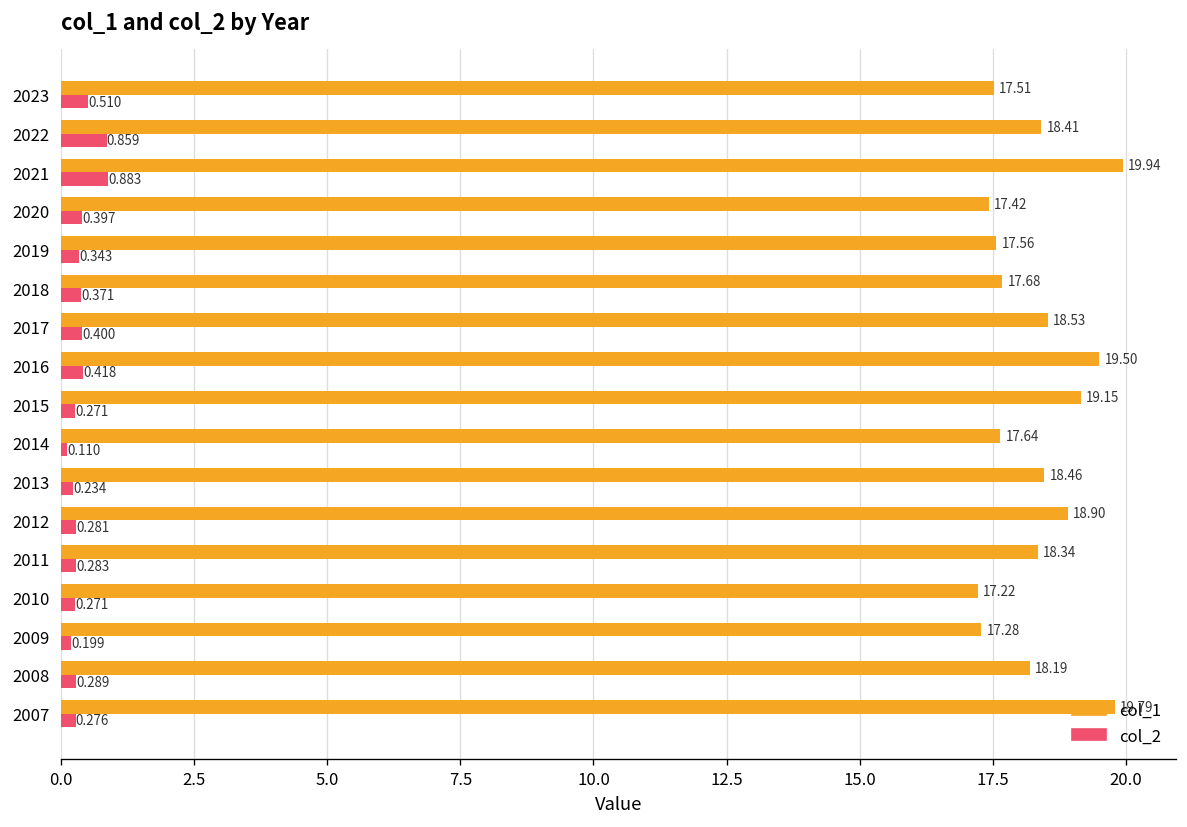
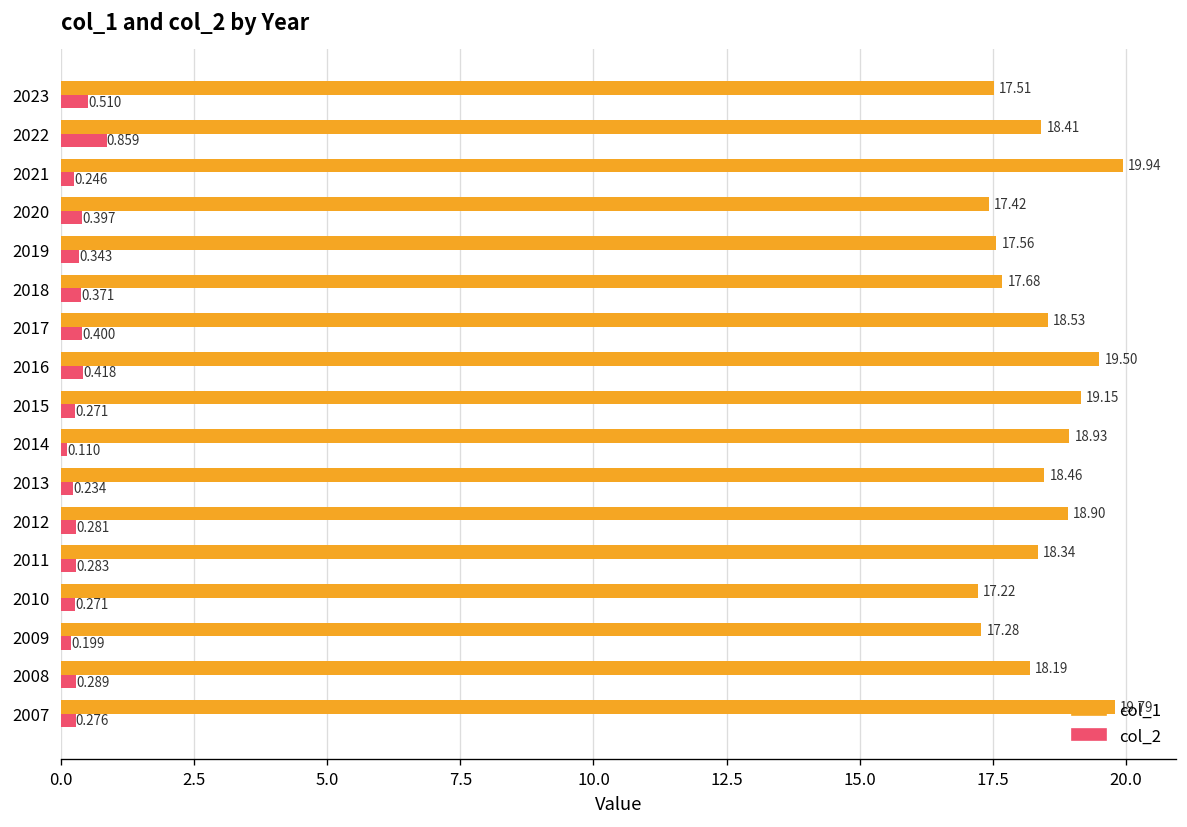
col_2, 2021: 0.883 -> 0.246
col_1, 2014: 17.64 -> 18.93
